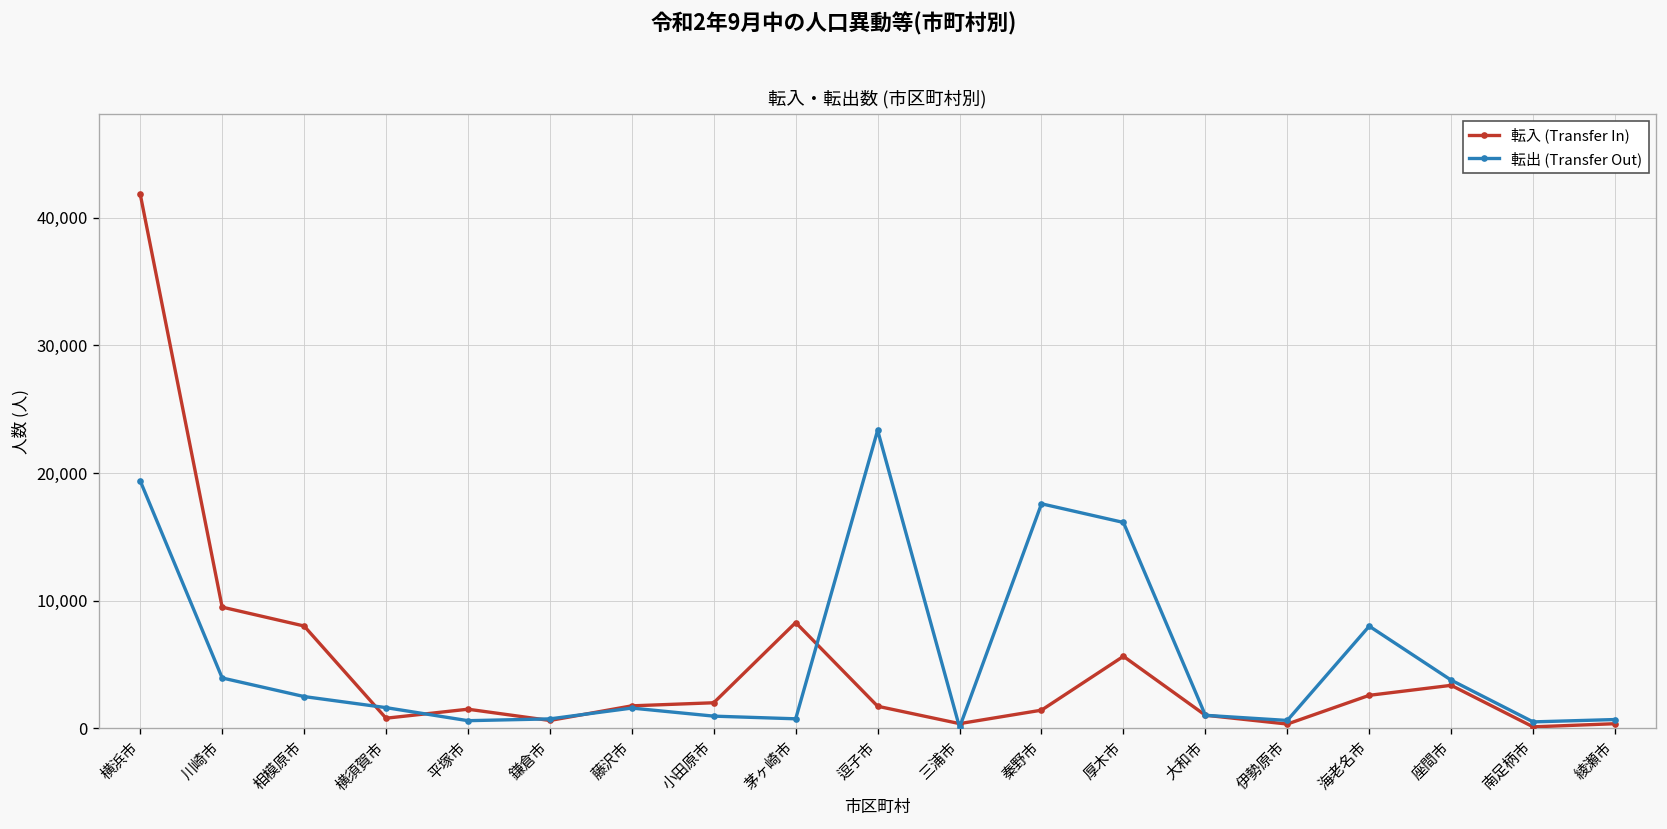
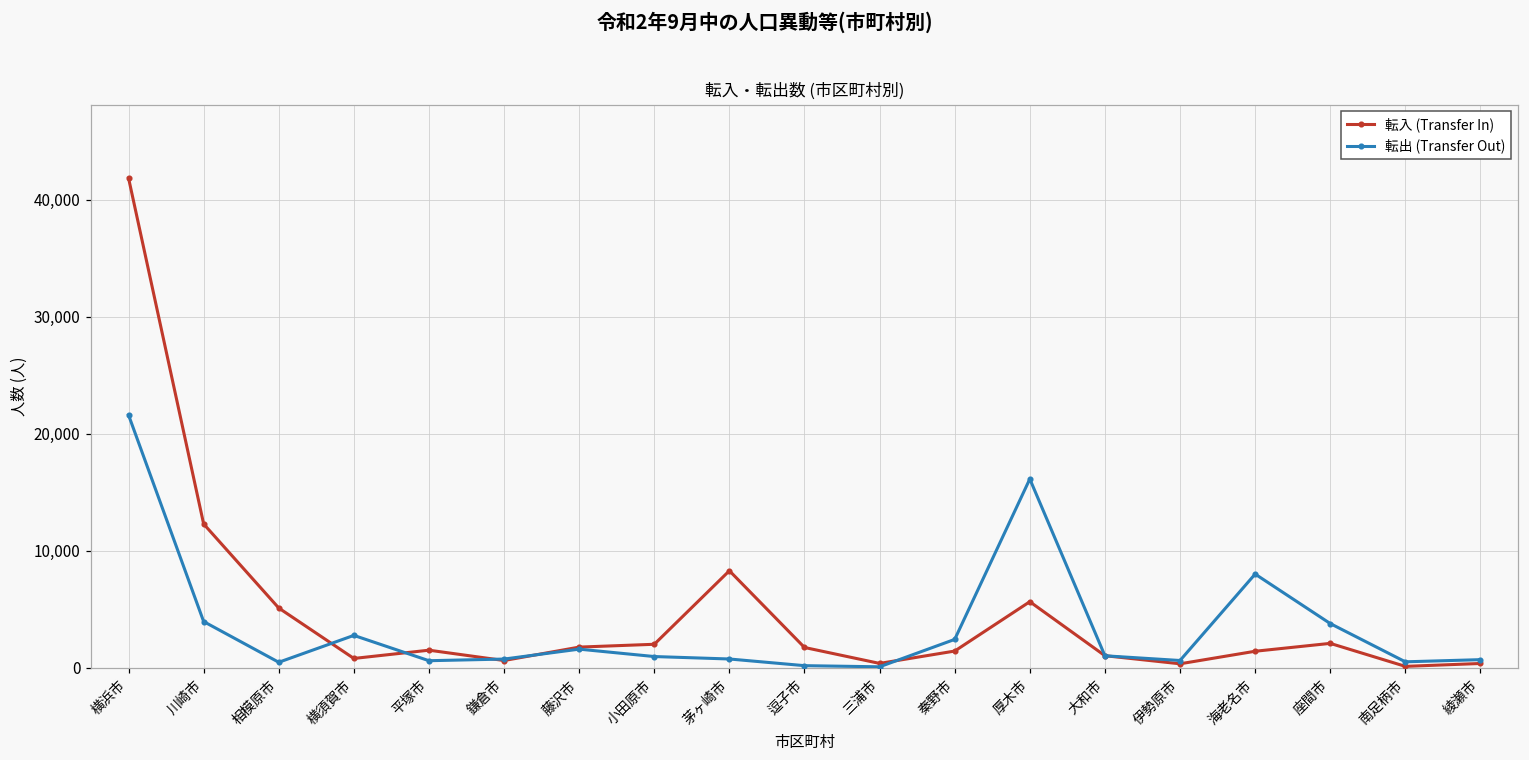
転出 (Transfer Out), 横浜市: 19,400 -> 21,600
転入 (Transfer In), 川崎市: 9,500 -> 12,300
転入 (Transfer In), 相模原市: 8,000 -> 5,100
転出 (Transfer Out), 相模原市: 2,500 -> 500
転出 (Transfer Out), 横須賀市: 1,600 -> 2,800
転出 (Transfer Out), 逗子市: 23,300 -> 200
転出 (Transfer Out), 秦野市: 17,600 -> 2,400
転入 (Transfer In), 海老名市: 2,600 -> 1,400
転入 (Transfer In), 座間市: 3,400 -> 2,100
